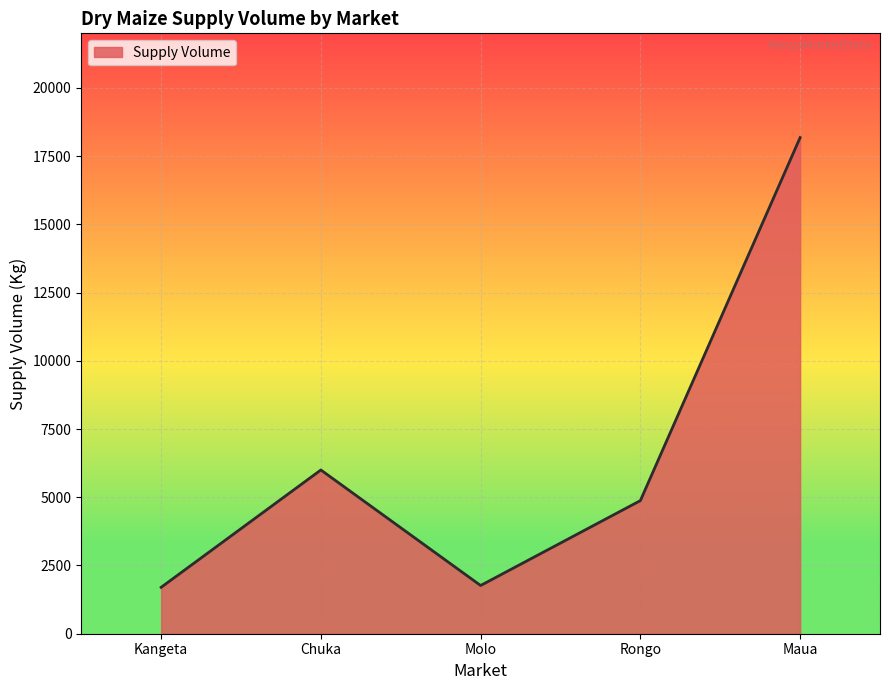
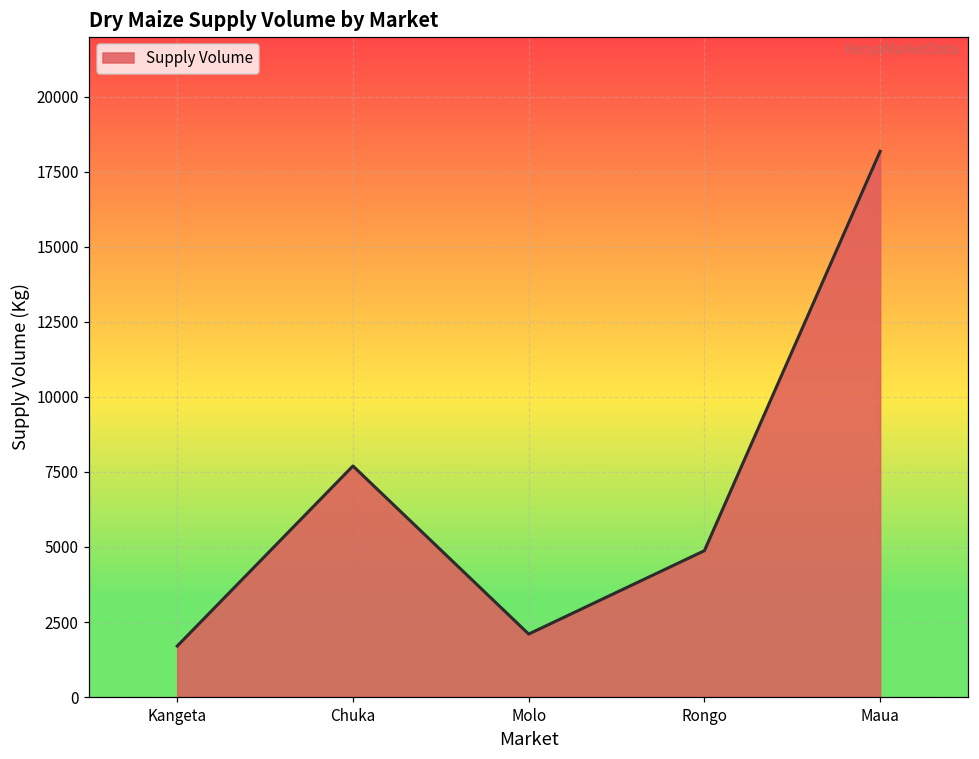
Chuka: 6000 -> 7700
Molo: 1800 -> 2100
